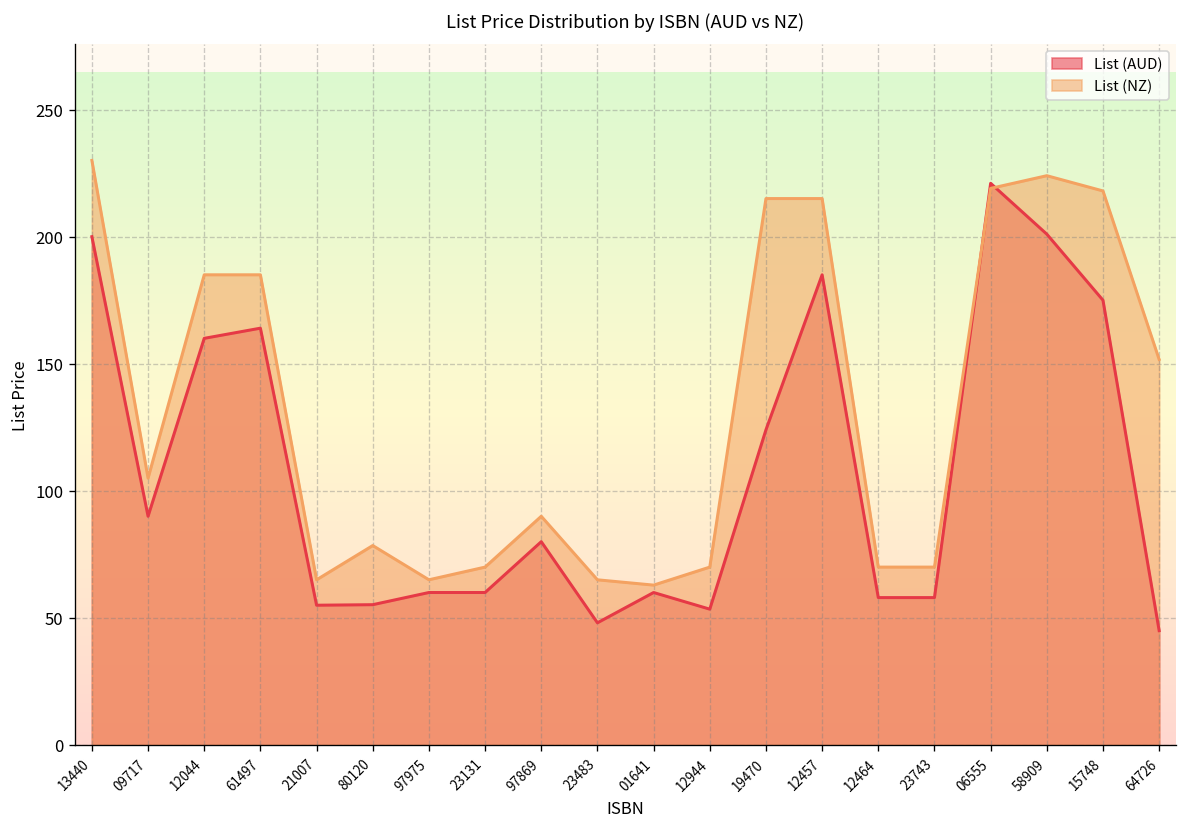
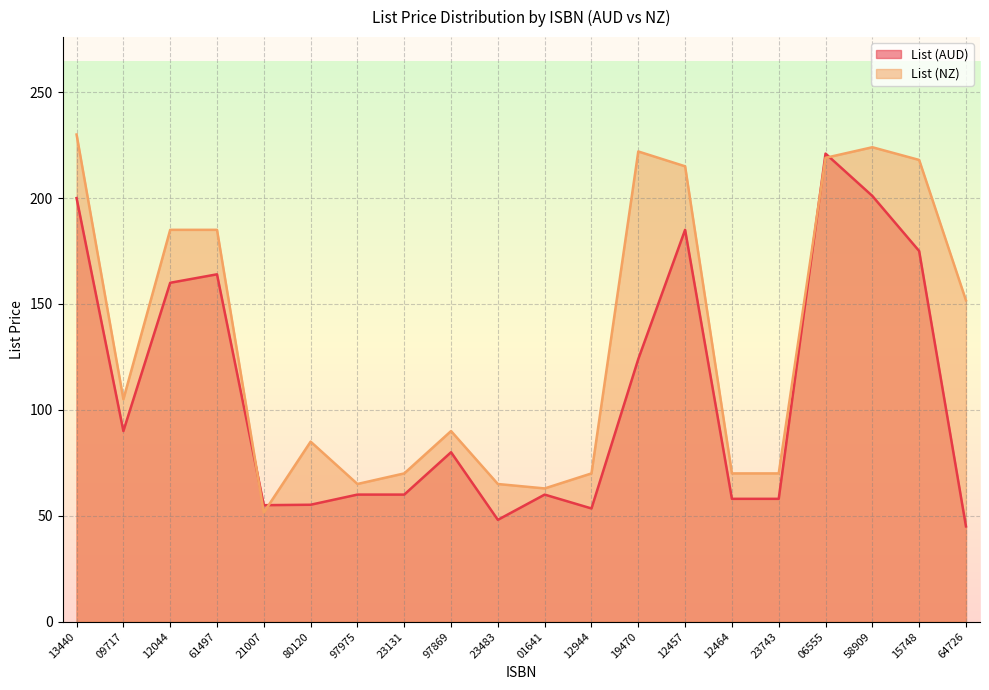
List (NZ), 21007: 65 -> 52
List (NZ), 80120: 78 -> 85
List (NZ), 19470: 215 -> 222
